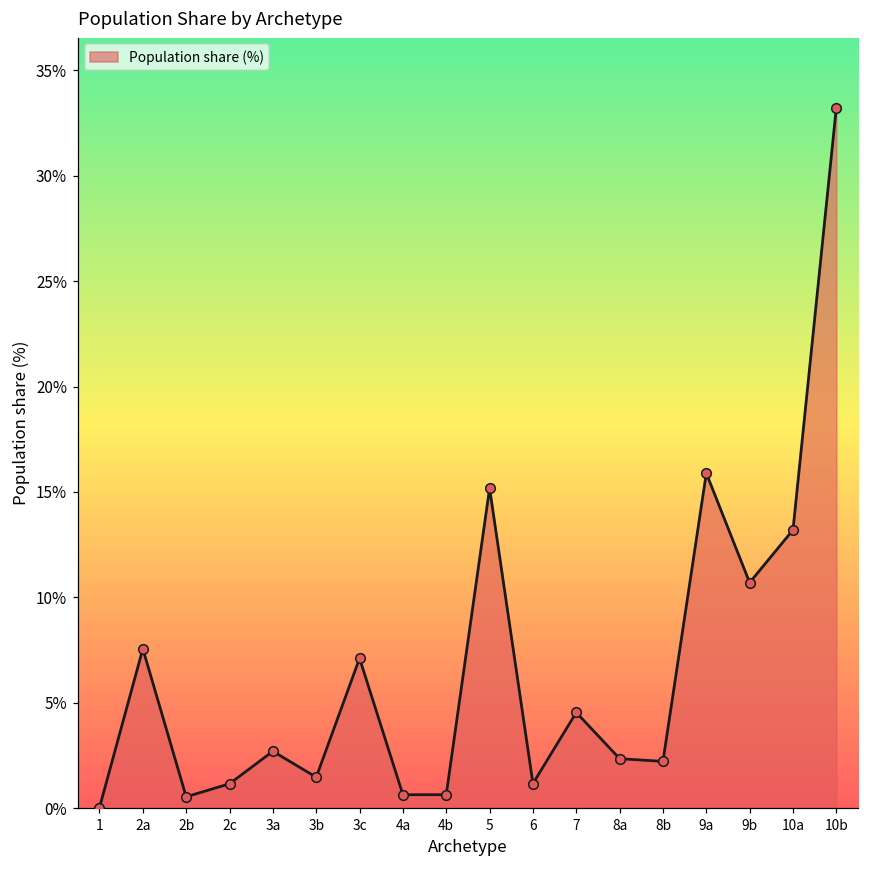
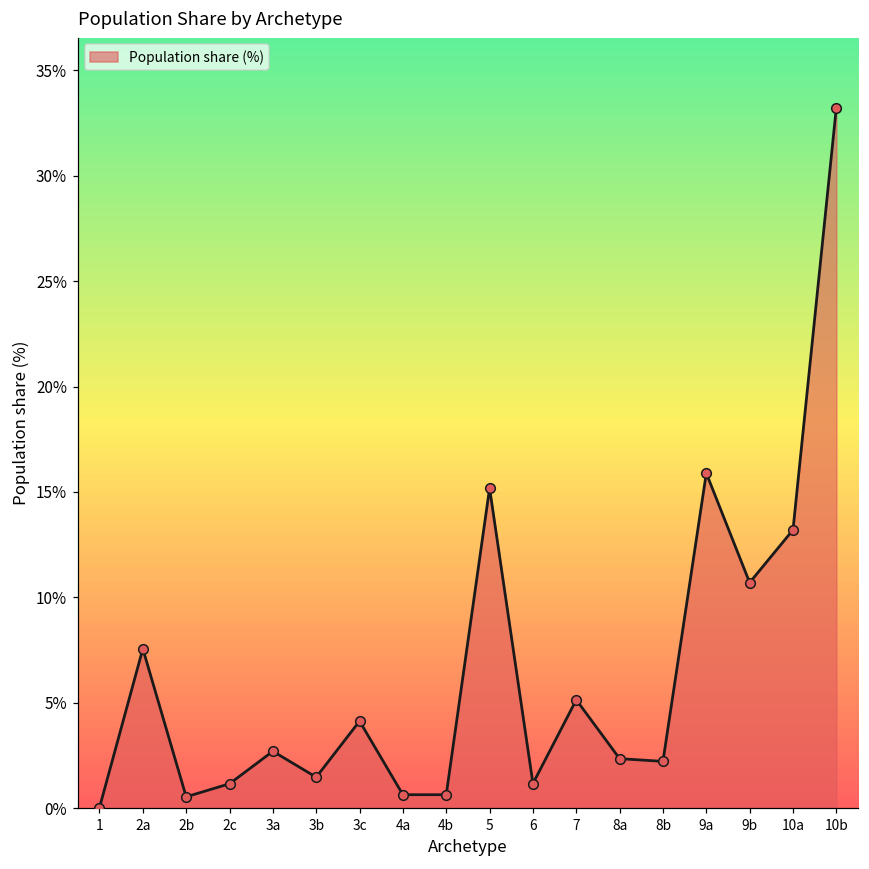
3c: 7.1% -> 4.1%
7: 4.5% -> 5.1%
